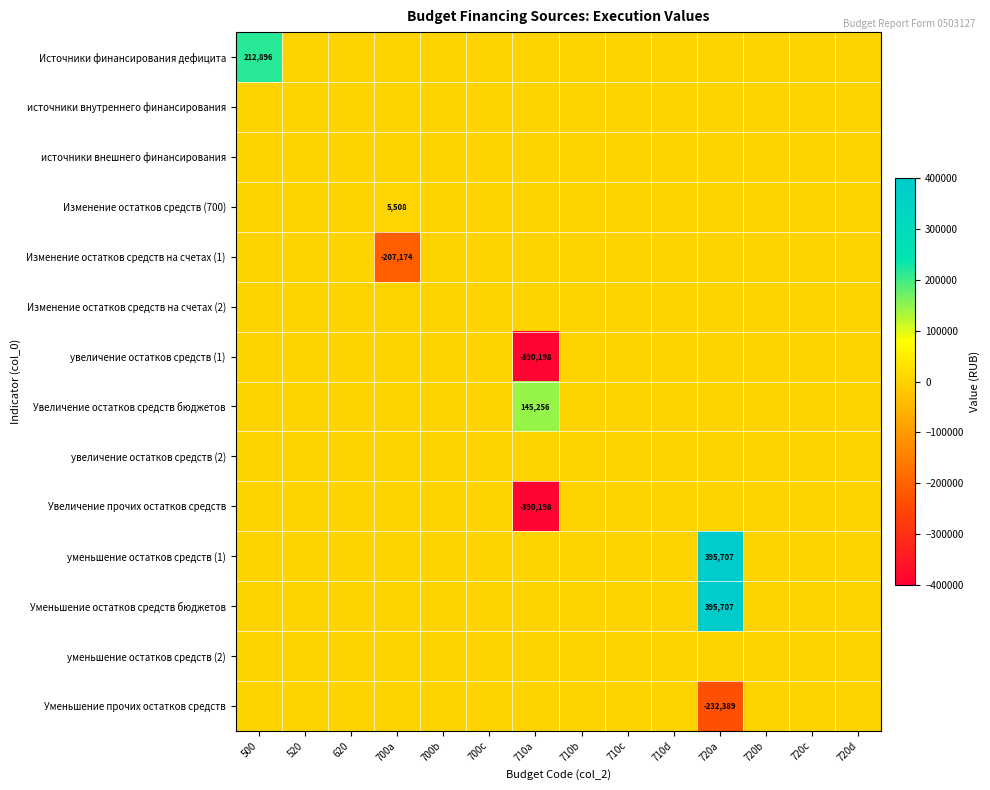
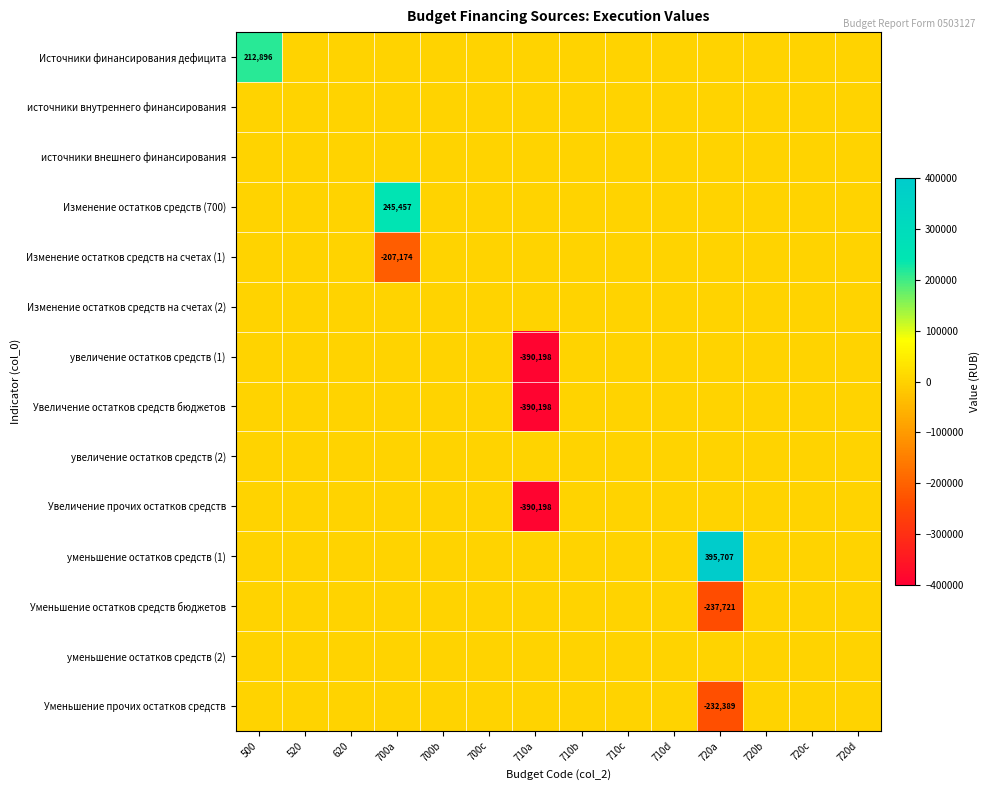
Изменение остатков средств (700), 700a: 5,508 -> 245,457
Увеличение остатков средств бюджетов, 710a: 145,256 -> -390,198
Уменьшение остатков средств бюджетов, 720a: 395,707 -> -237,721
